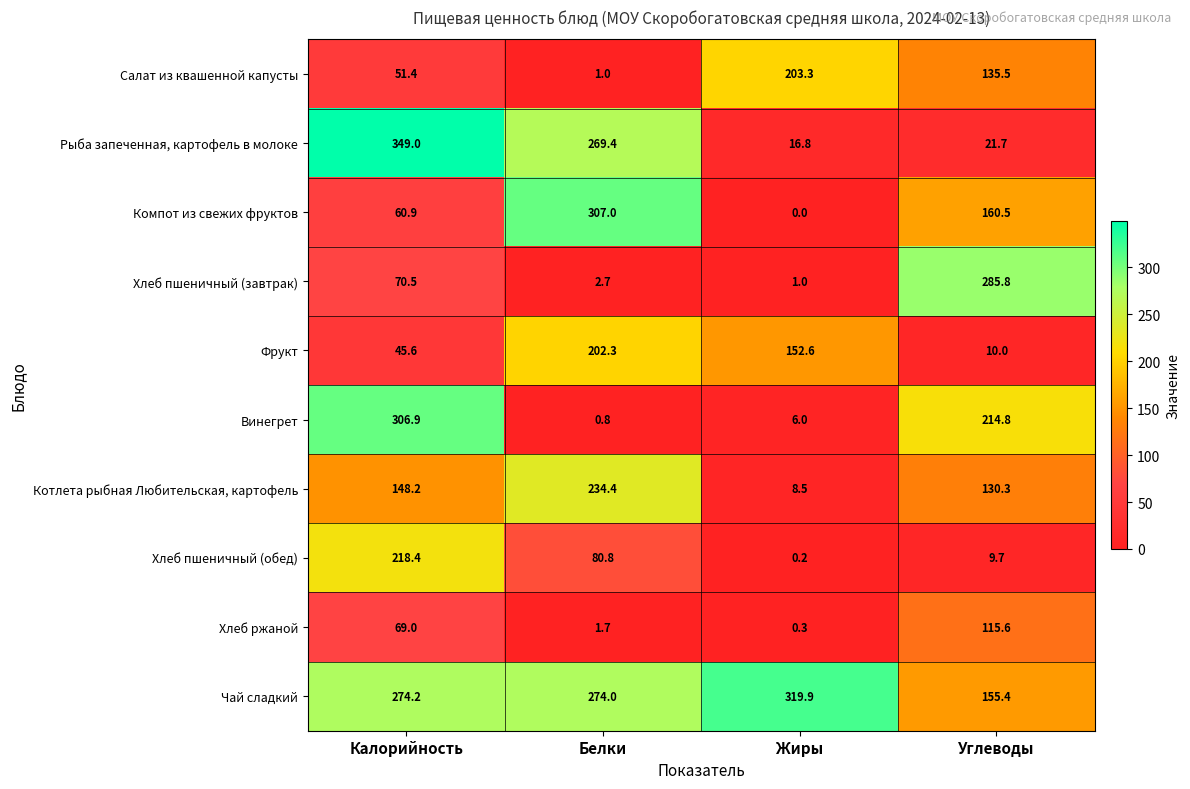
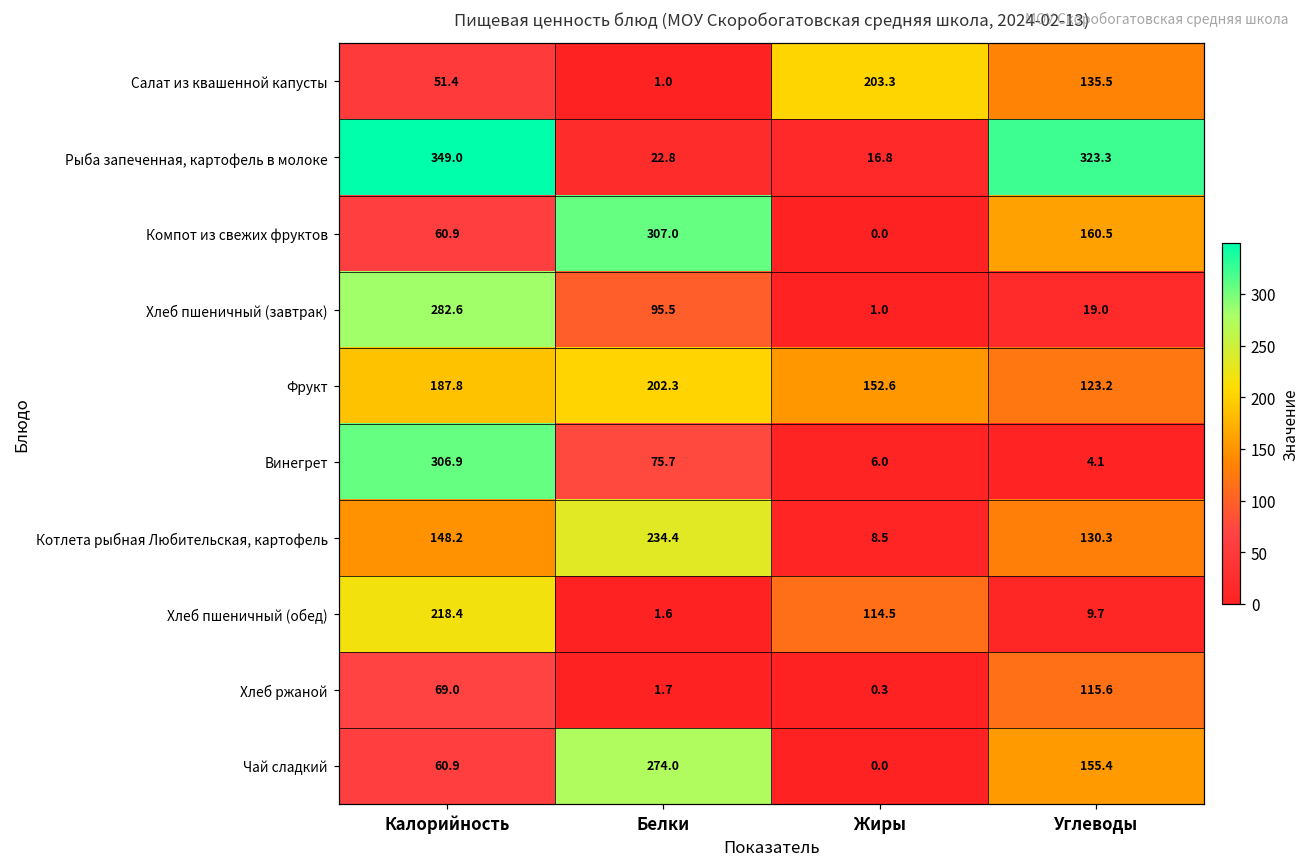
Рыба запеченная, картофель в молоке, Белки: 269.4 -> 22.8
Рыба запеченная, картофель в молоке, Углеводы: 21.7 -> 323.3
Хлеб пшеничный (завтрак), Калорийность: 70.5 -> 282.6
Хлеб пшеничный (завтрак), Белки: 2.7 -> 95.5
Хлеб пшеничный (завтрак), Углеводы: 285.8 -> 19.0
Фрукт, Калорийность: 45.6 -> 187.8
Фрукт, Углеводы: 10.0 -> 123.2
Винегрет, Белки: 0.8 -> 75.7
Винегрет, Углеводы: 214.8 -> 4.1
Хлеб пшеничный (обед), Белки: 80.8 -> 1.6
Хлеб пшеничный (обед), Жиры: 0.2 -> 114.5
Чай сладкий, Калорийность: 274.2 -> 60.9
Чай сладкий, Жиры: 319.9 -> 0.0
